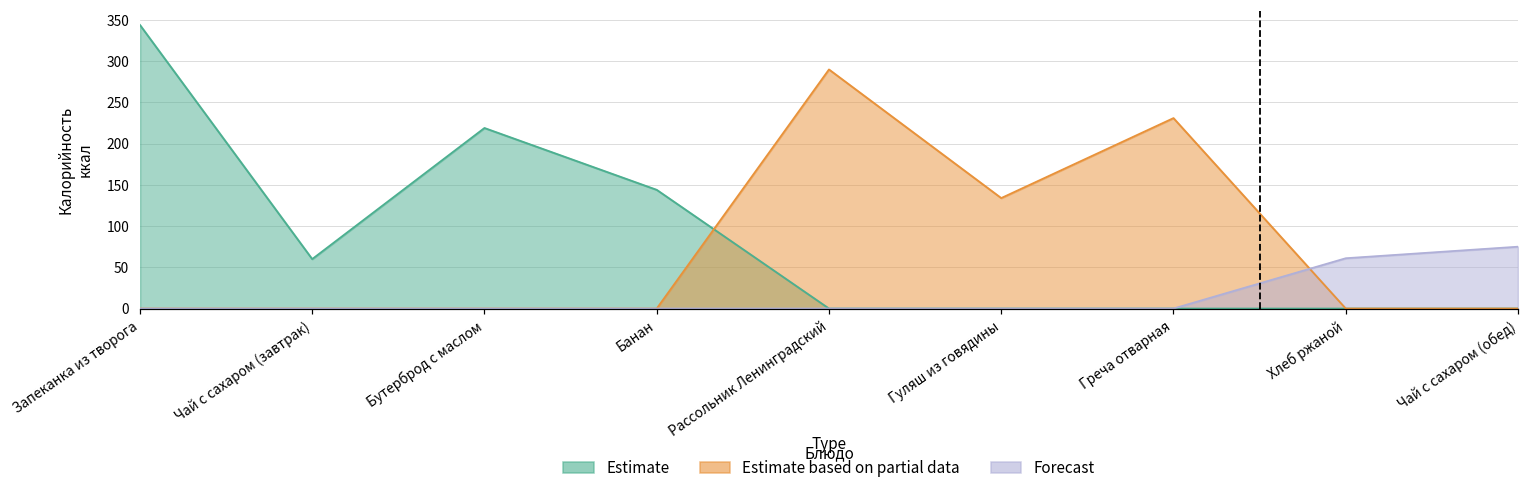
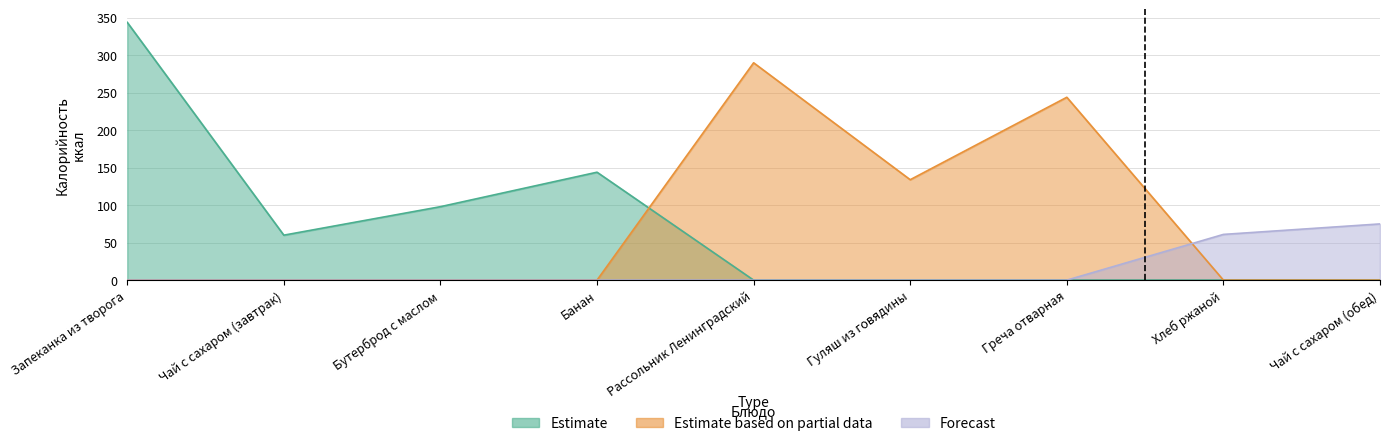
Estimate, Бутерброд с маслом: 220 -> 100
Estimate based on partial data, Греча отварная: 230 -> 240
